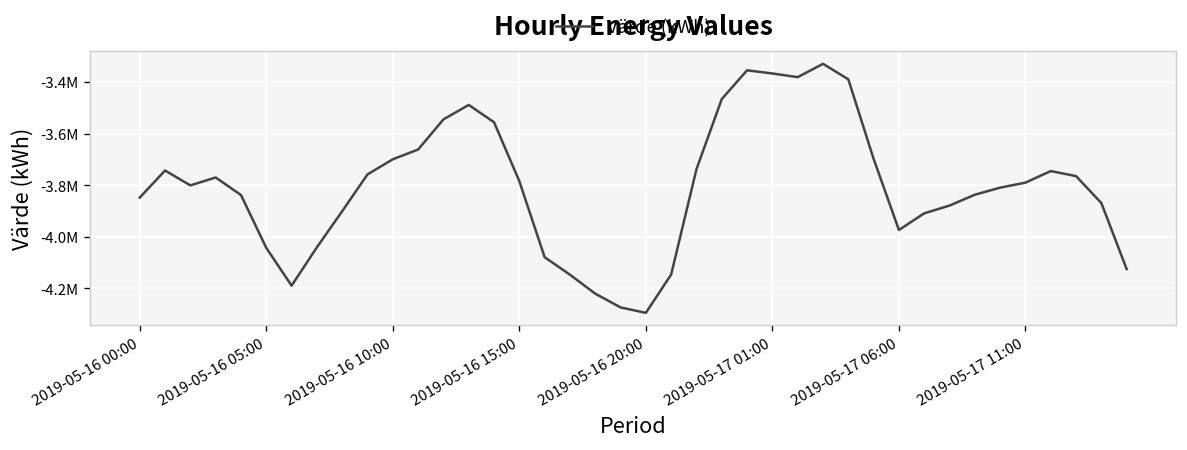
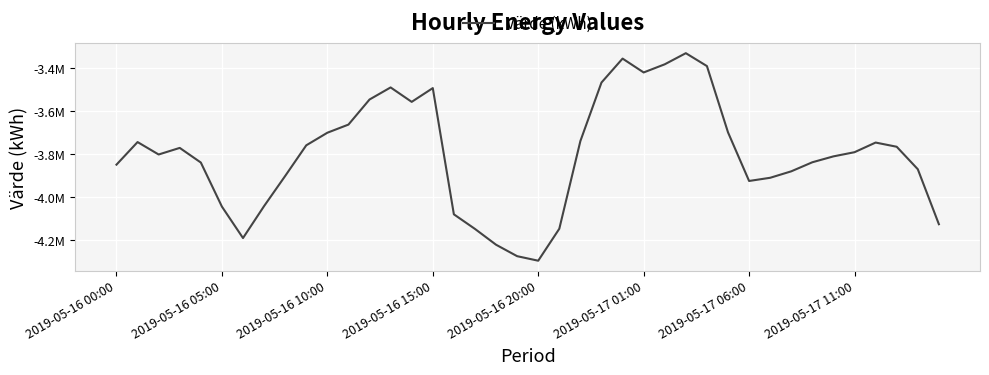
2019-05-16 15:00: -3780000 -> -3490000
2019-05-17 01:00: -3370000 -> -3420000
2019-05-17 06:00: -3970000 -> -3920000
